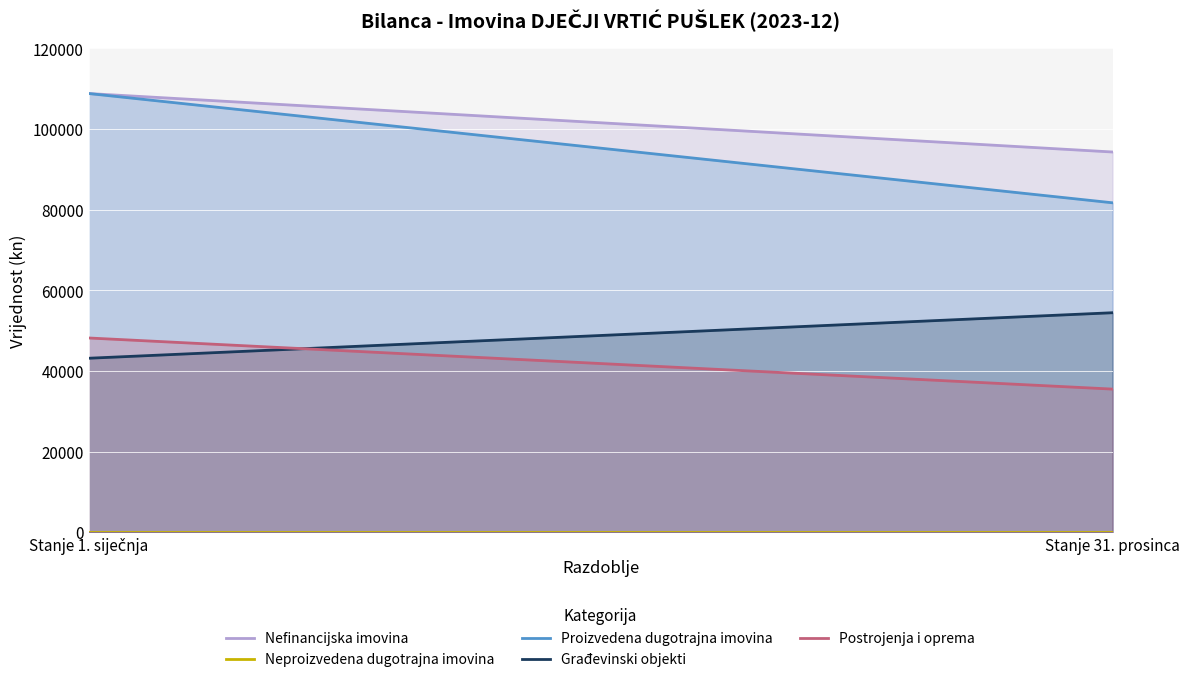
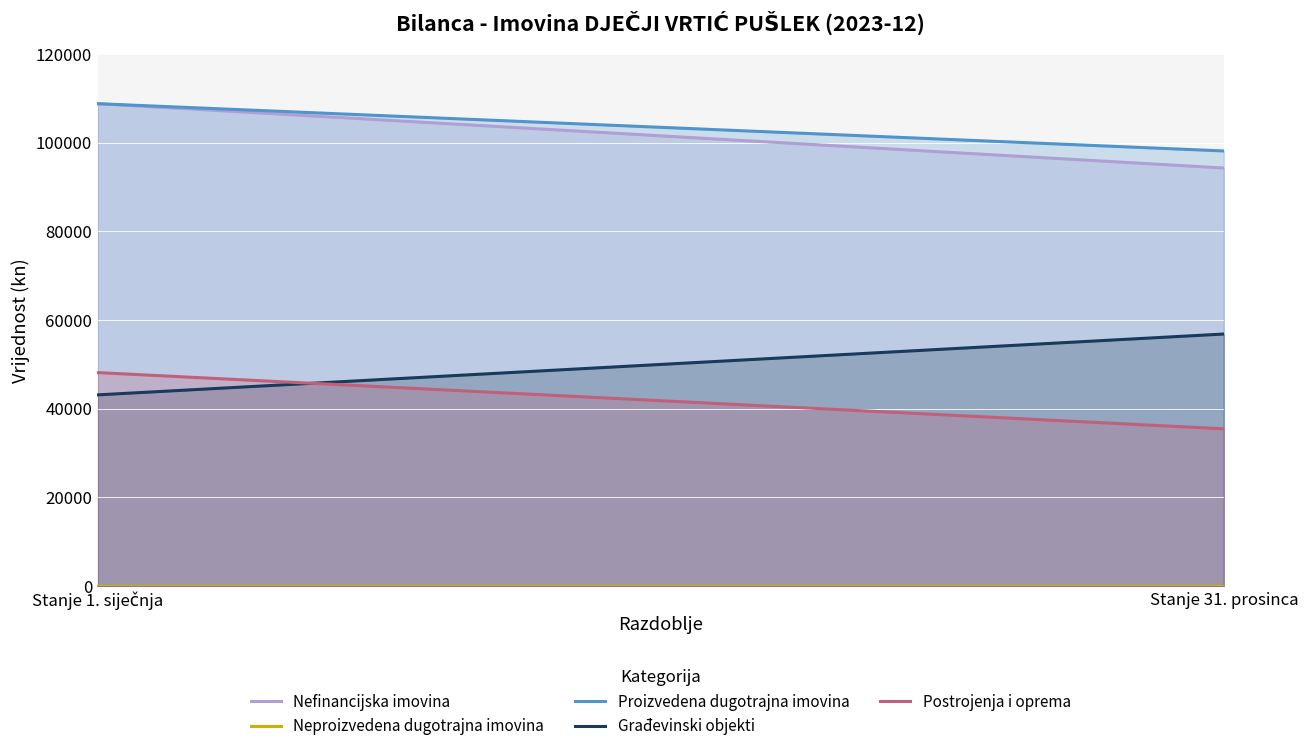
Proizvedena dugotrajna imovina, Stanje 31. prosinca: 82000 -> 98000
Građevinski objekti, Stanje 31. prosinca: 54000 -> 57000
